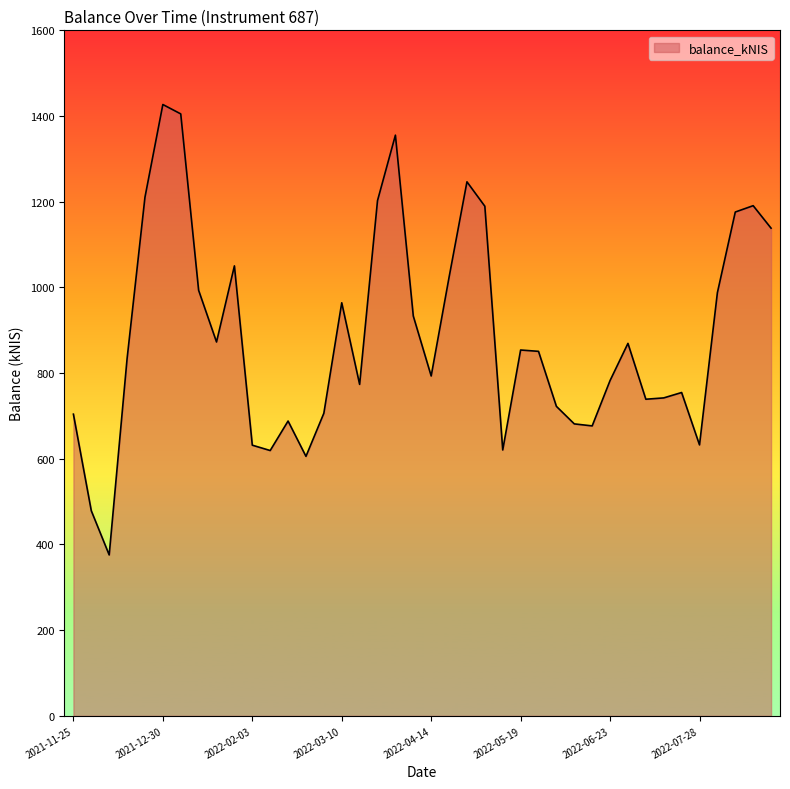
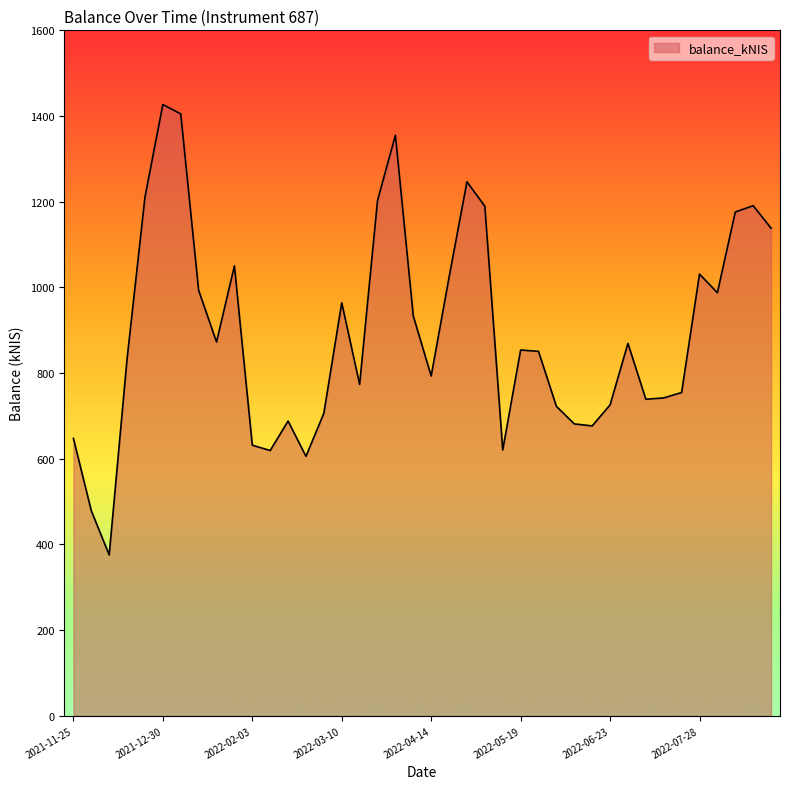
2021-11-25: 700 -> 650
2022-06-23: 780 -> 730
2022-07-28: 630 -> 1030
